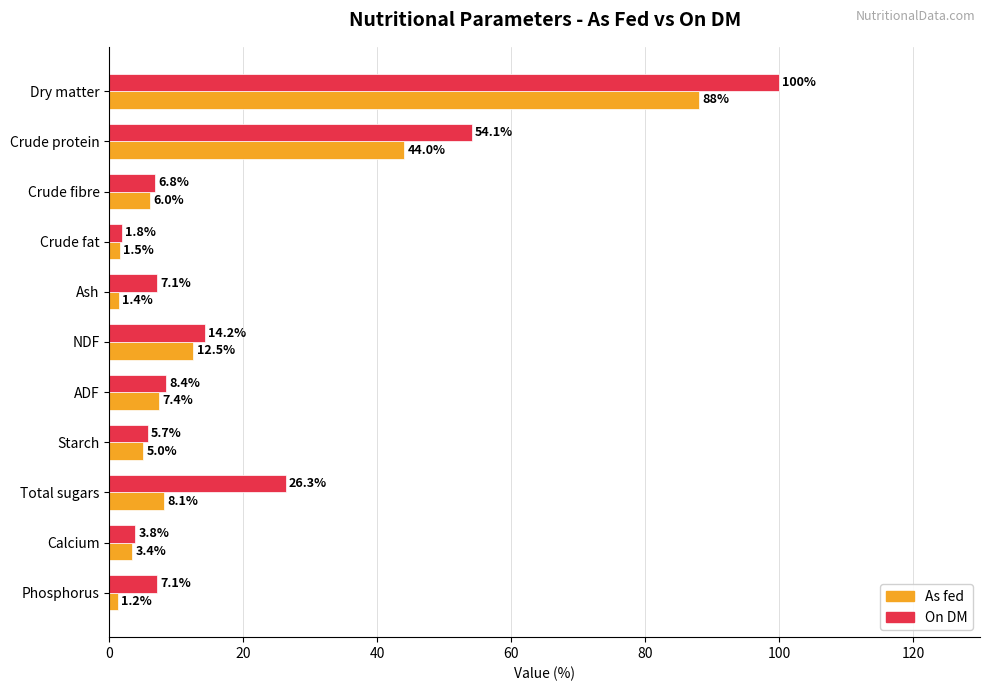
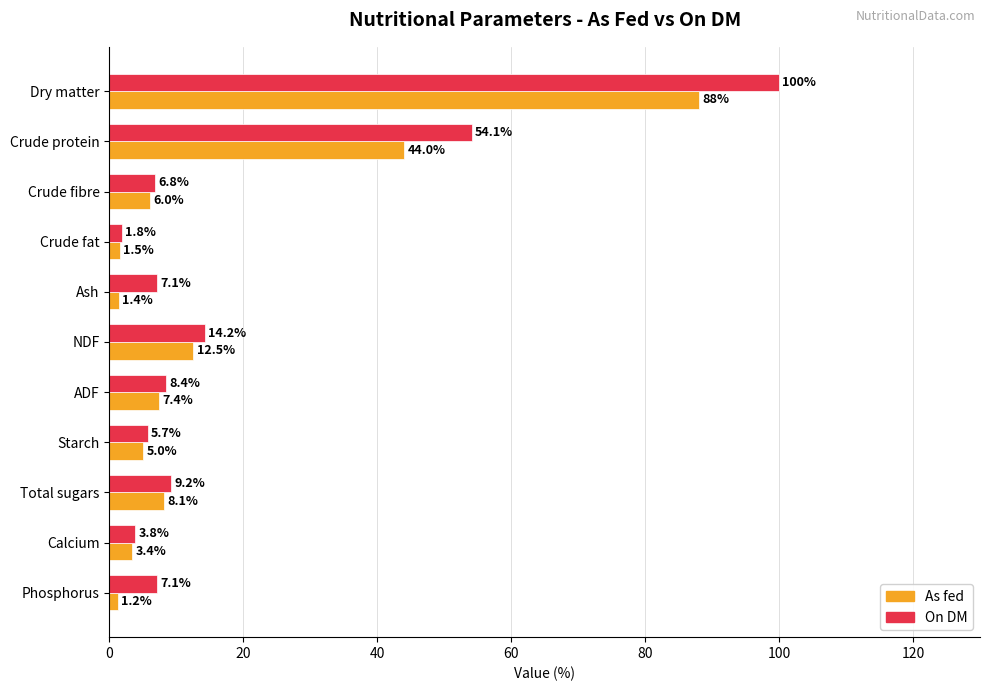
On DM, Total sugars: 26.3% -> 9.2%
